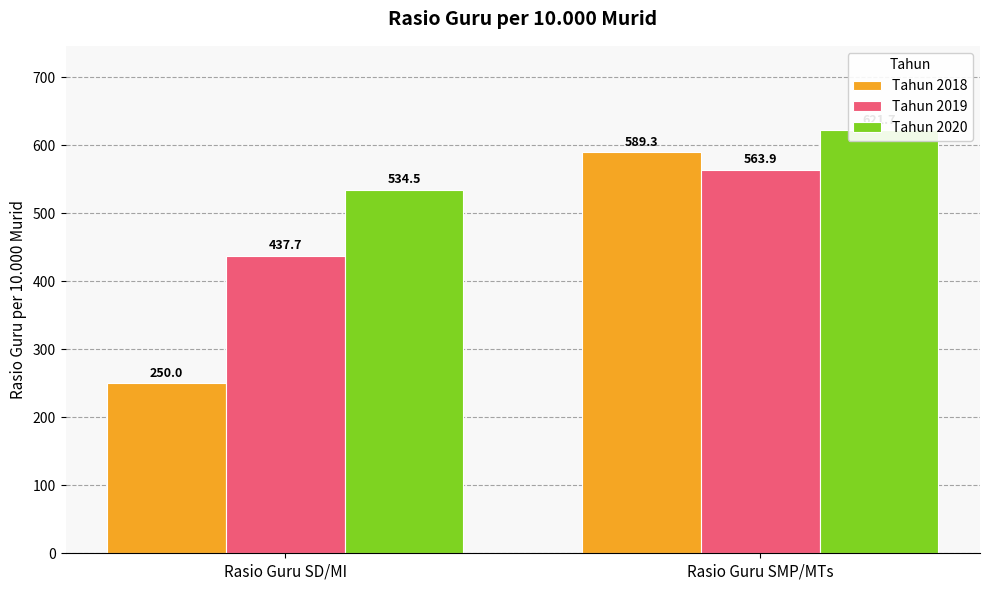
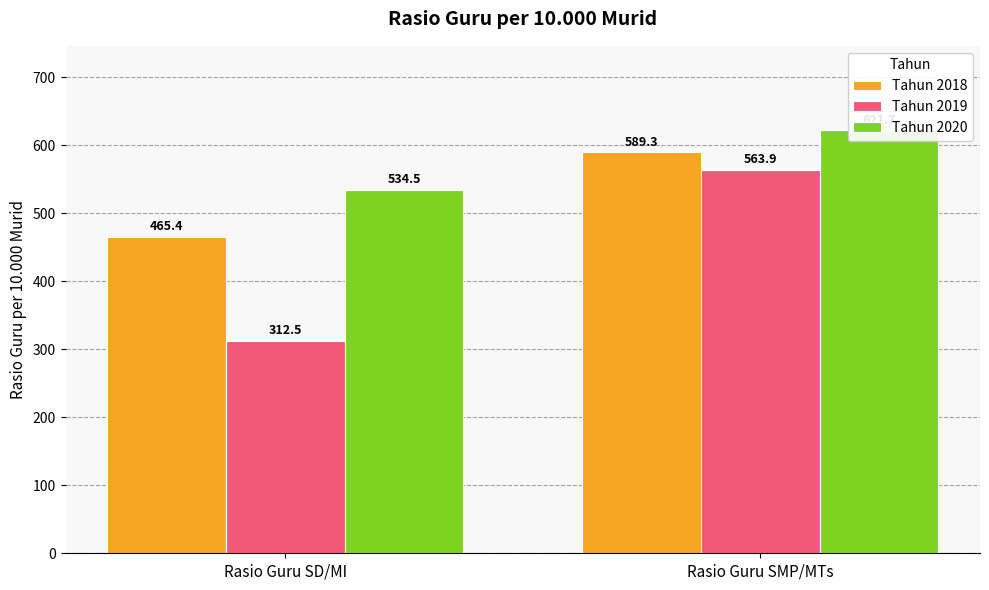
Tahun 2018, Rasio Guru SD/MI: 250.0 -> 465.4
Tahun 2019, Rasio Guru SD/MI: 437.7 -> 312.5
